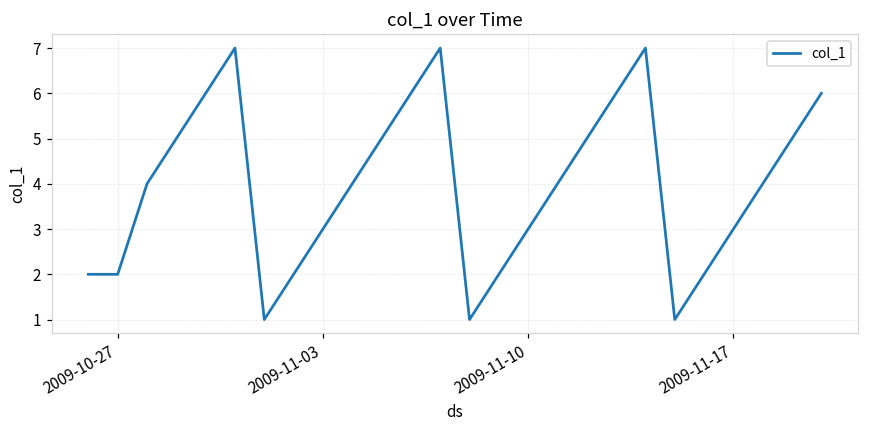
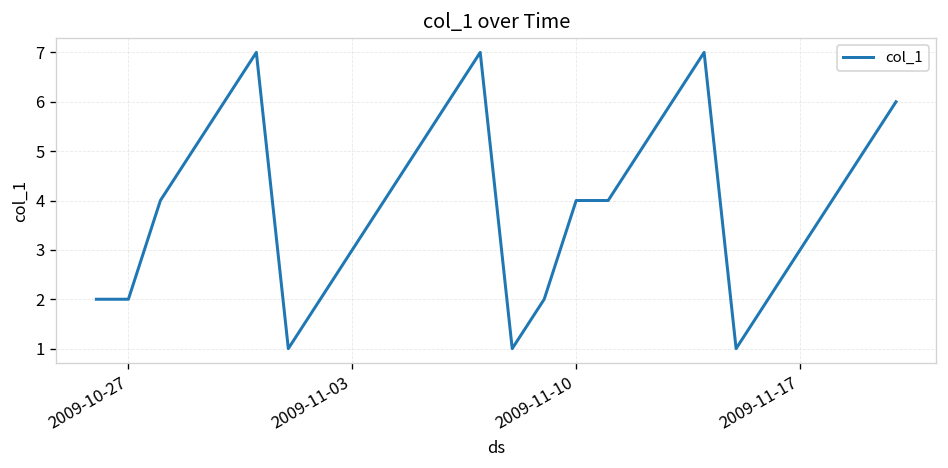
2009-11-10: 3 -> 4
